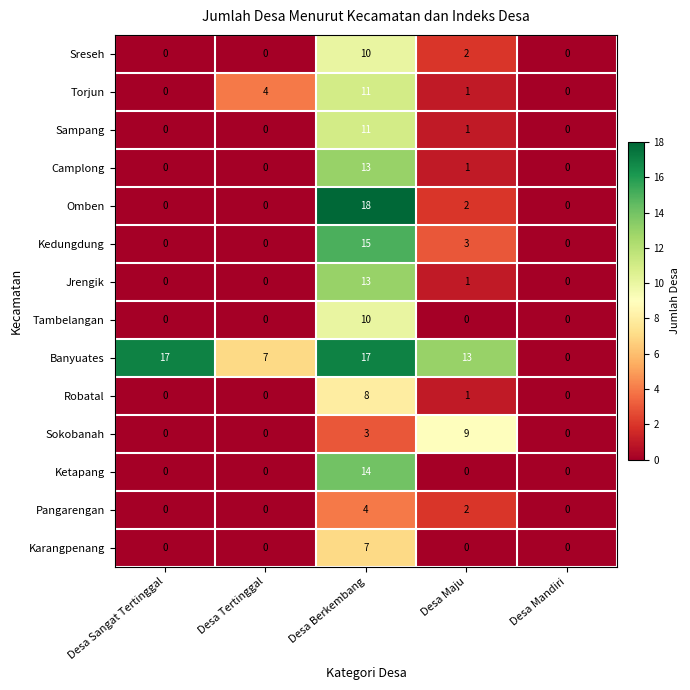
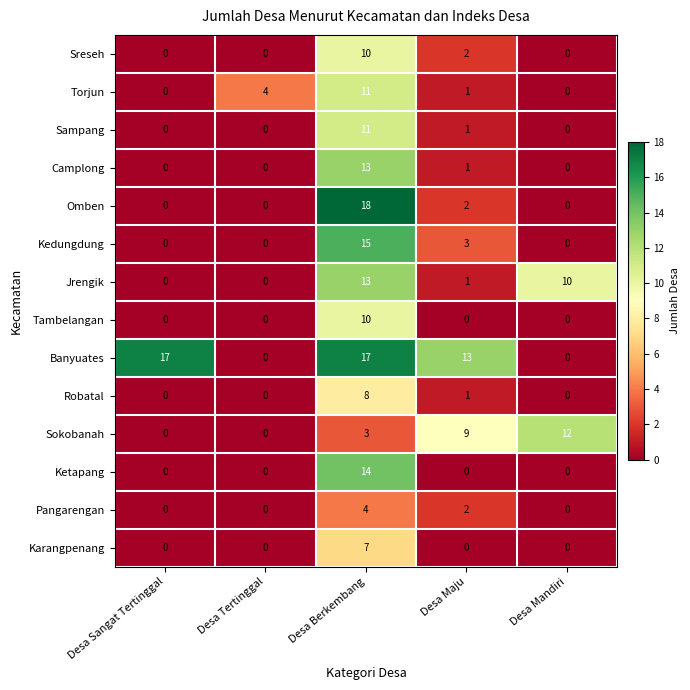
Jrengik, Desa Mandiri: 0 -> 10
Banyuates, Desa Tertinggal: 7 -> 0
Sokobanah, Desa Mandiri: 0 -> 12
